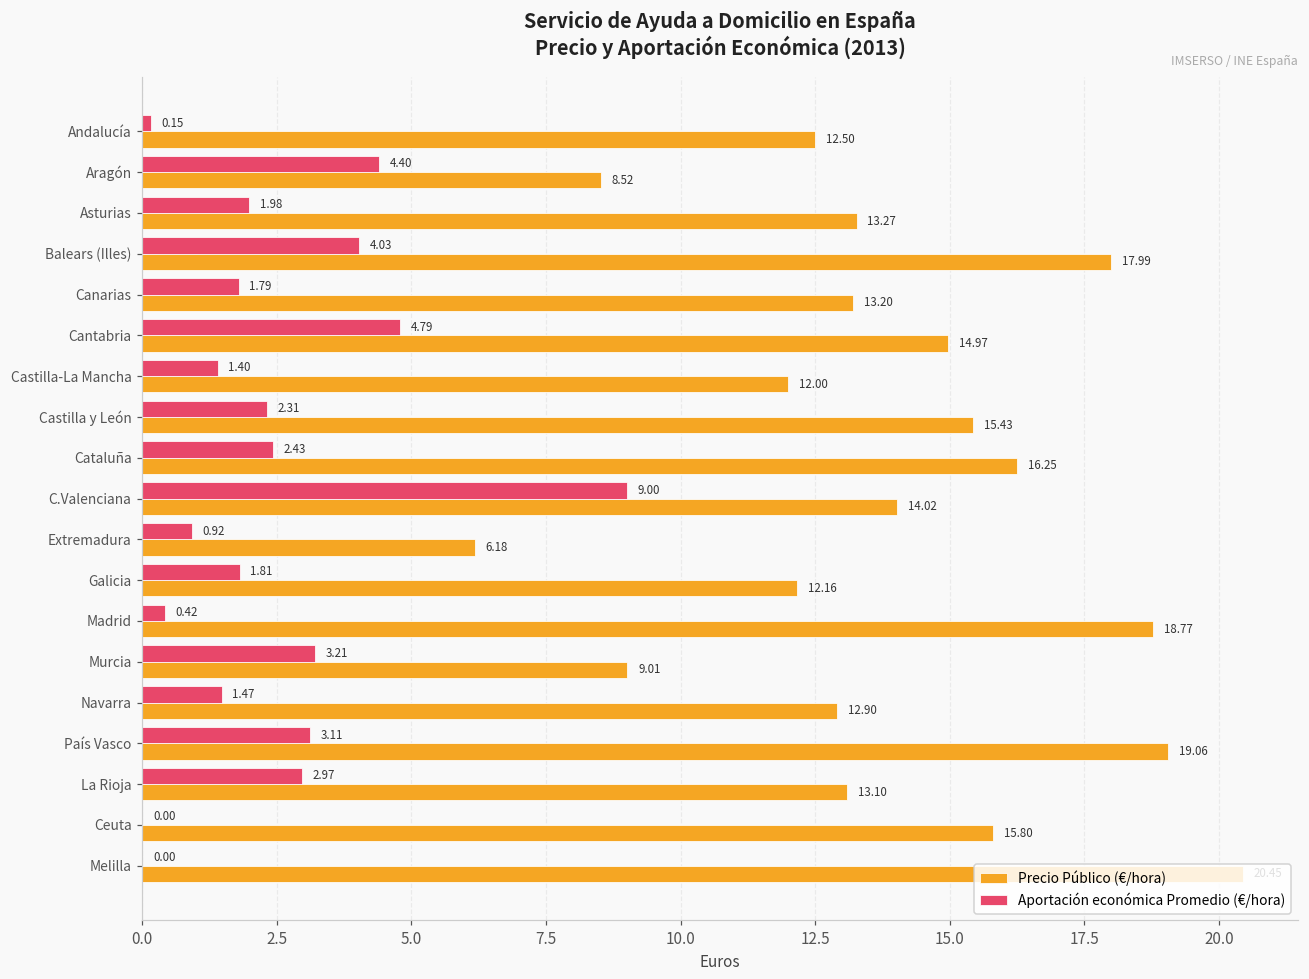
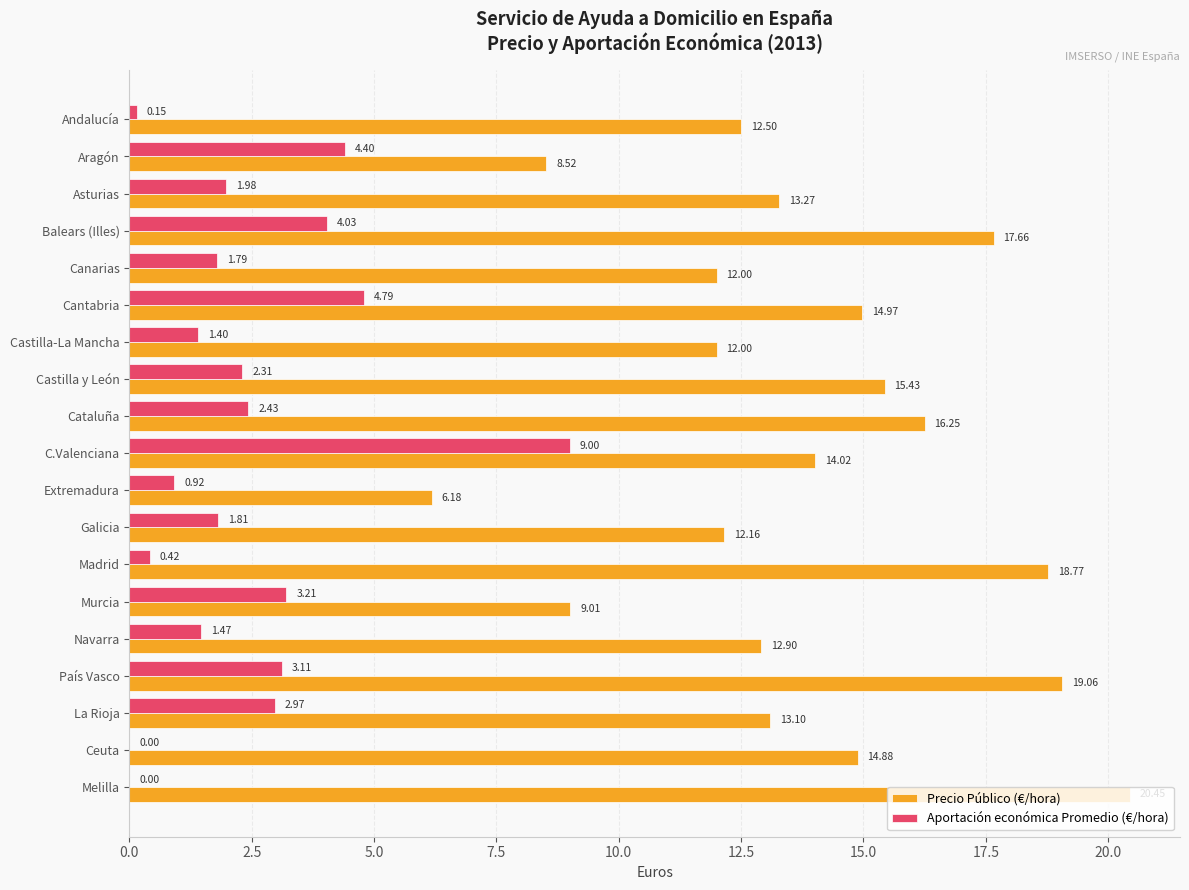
Precio Público (€/hora), Balears (Illes): 17.99 -> 17.66
Precio Público (€/hora), Canarias: 13.20 -> 12.00
Precio Público (€/hora), Ceuta: 15.80 -> 14.88
